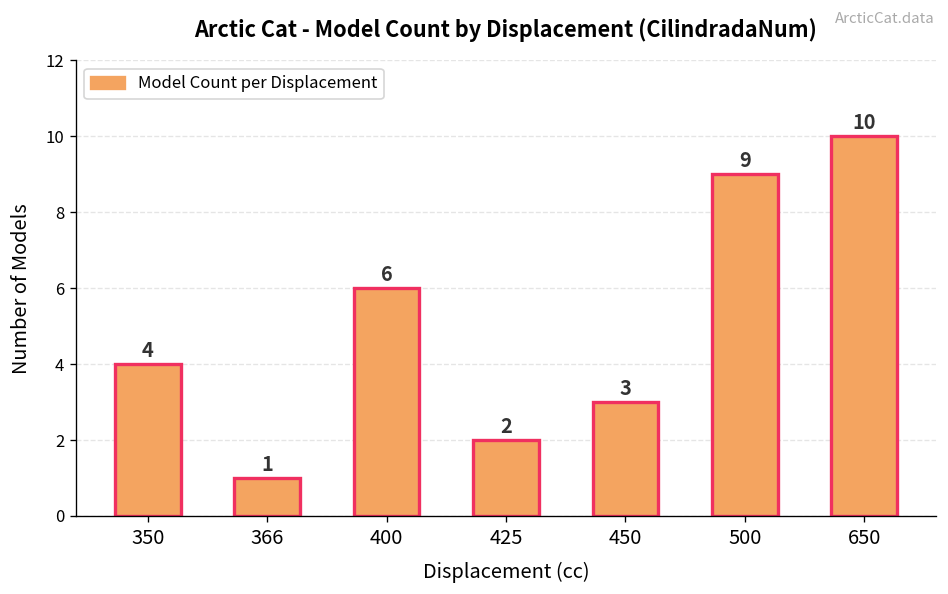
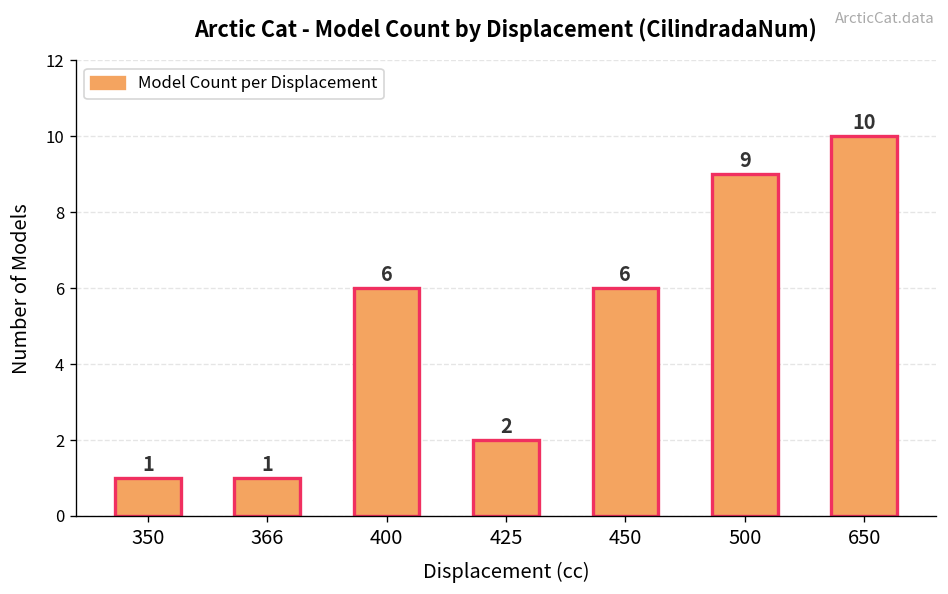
350: 4 -> 1
450: 3 -> 6
